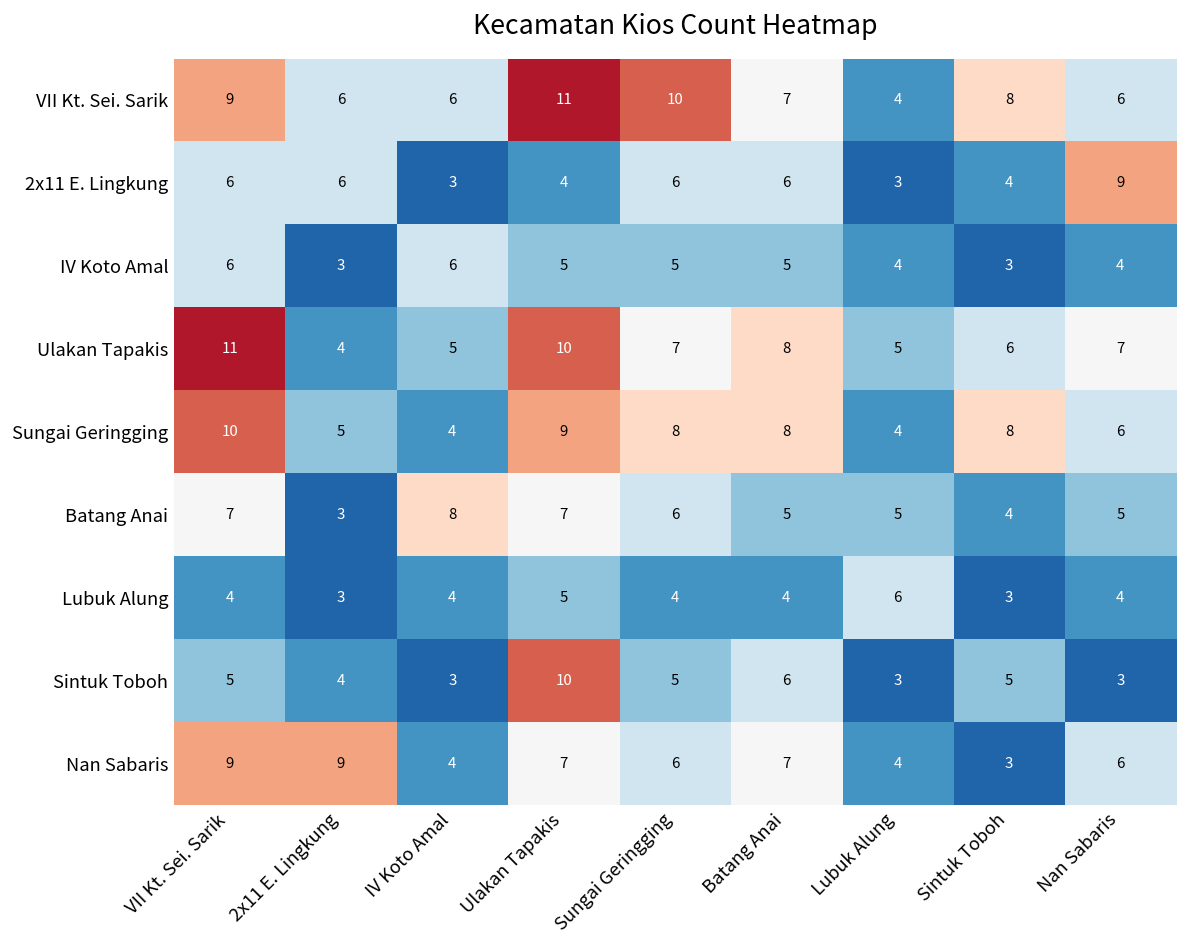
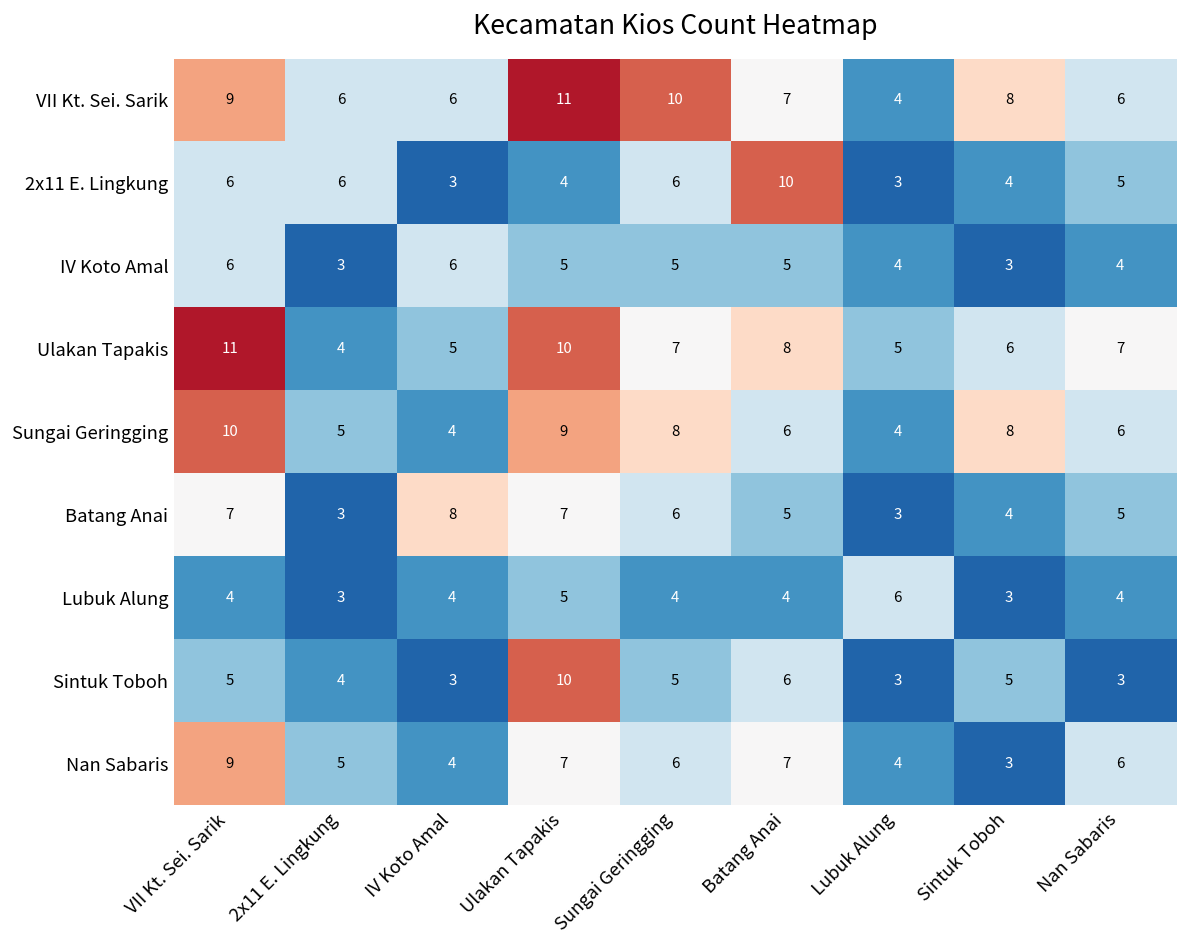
2x11 E. Lingkung, Batang Anai: 6 -> 10
2x11 E. Lingkung, Nan Sabaris: 9 -> 5
Sungai Geringging, Batang Anai: 8 -> 6
Batang Anai, Lubuk Alung: 5 -> 3
Nan Sabaris, 2x11 E. Lingkung: 9 -> 5
